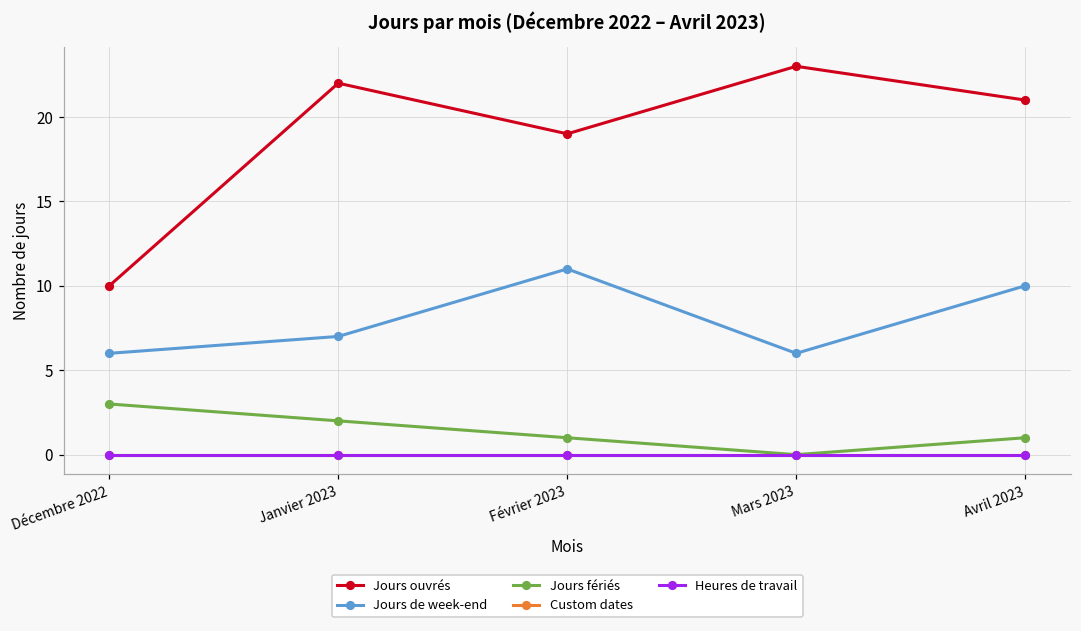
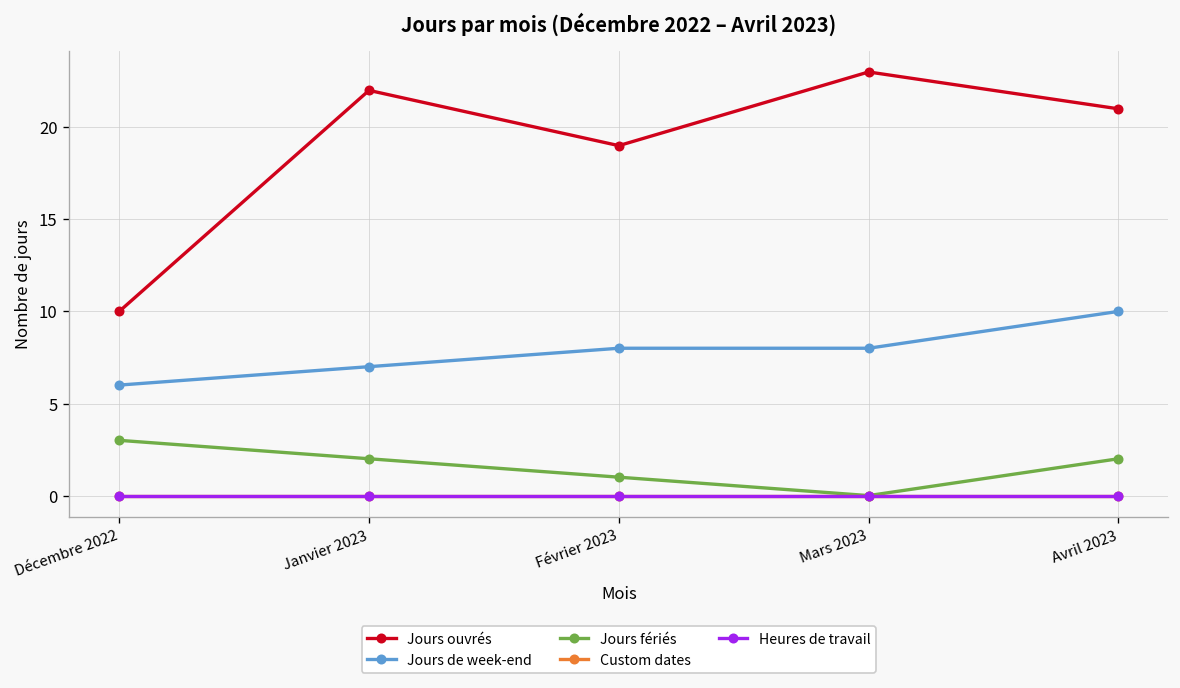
Jours de week-end, Février 2023: 11 -> 8
Jours de week-end, Mars 2023: 6 -> 8
Jours fériés, Avril 2023: 1 -> 2
